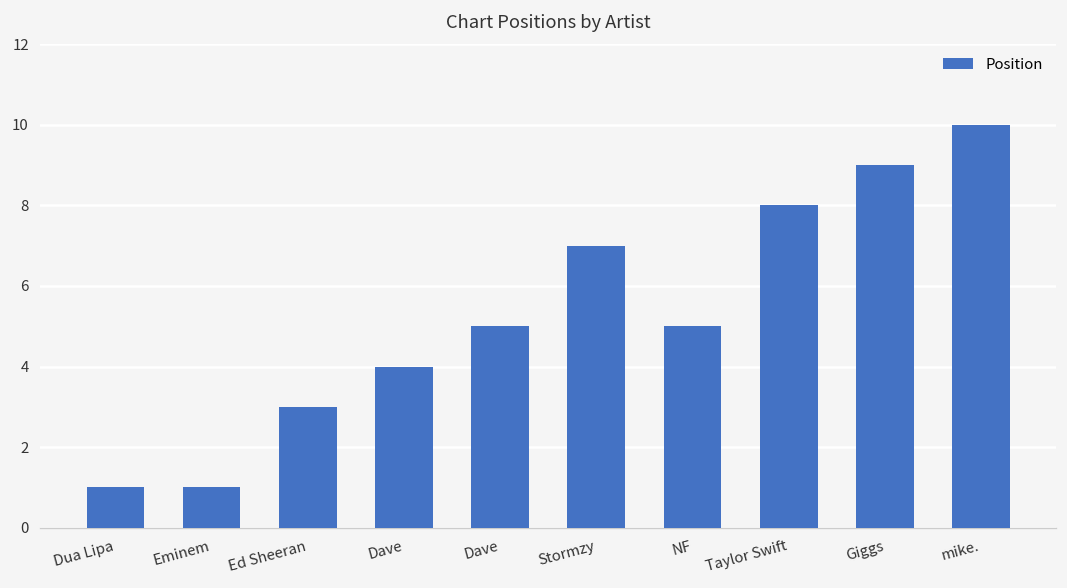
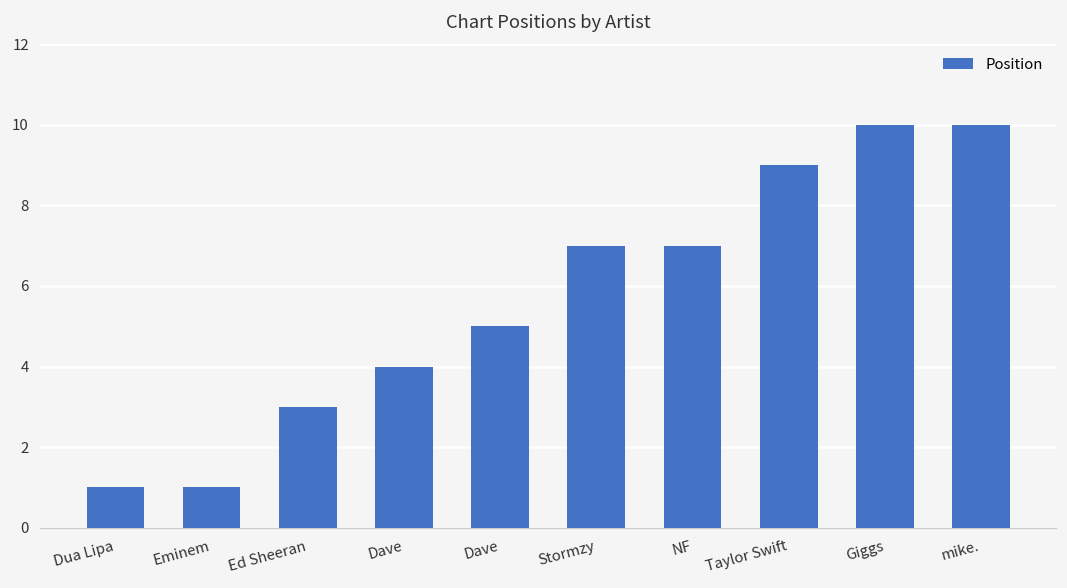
NF: 5 -> 7
Taylor Swift: 8 -> 9
Giggs: 9 -> 10
